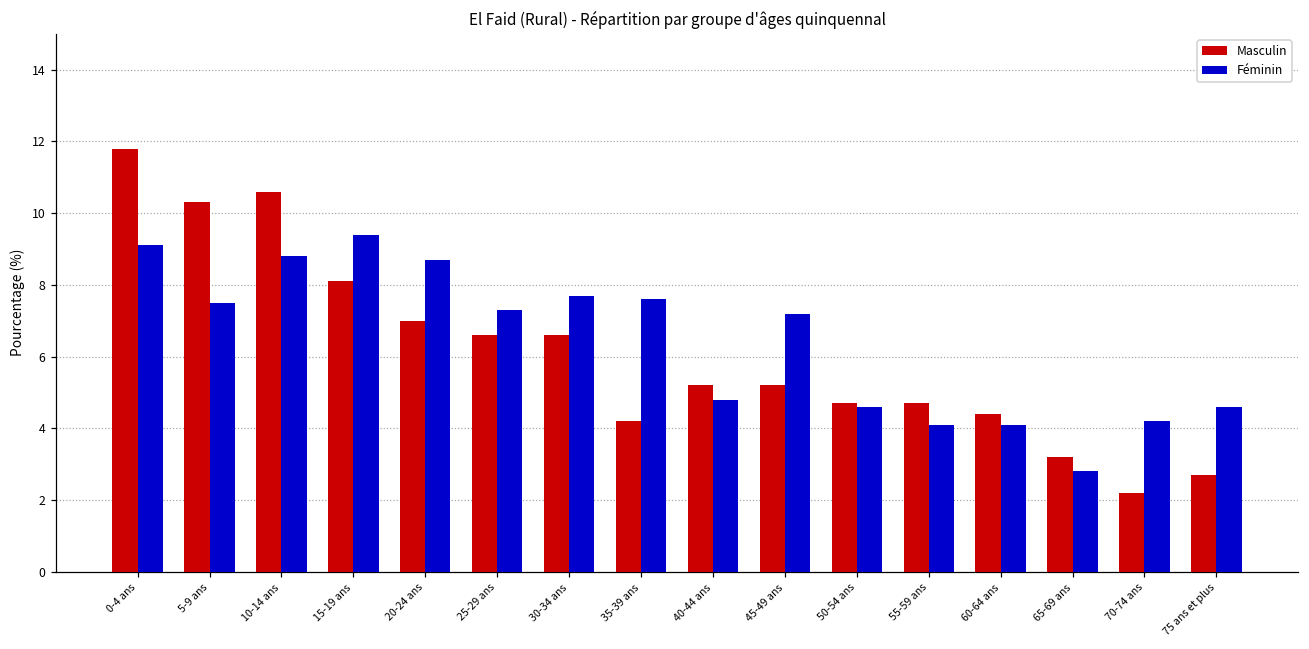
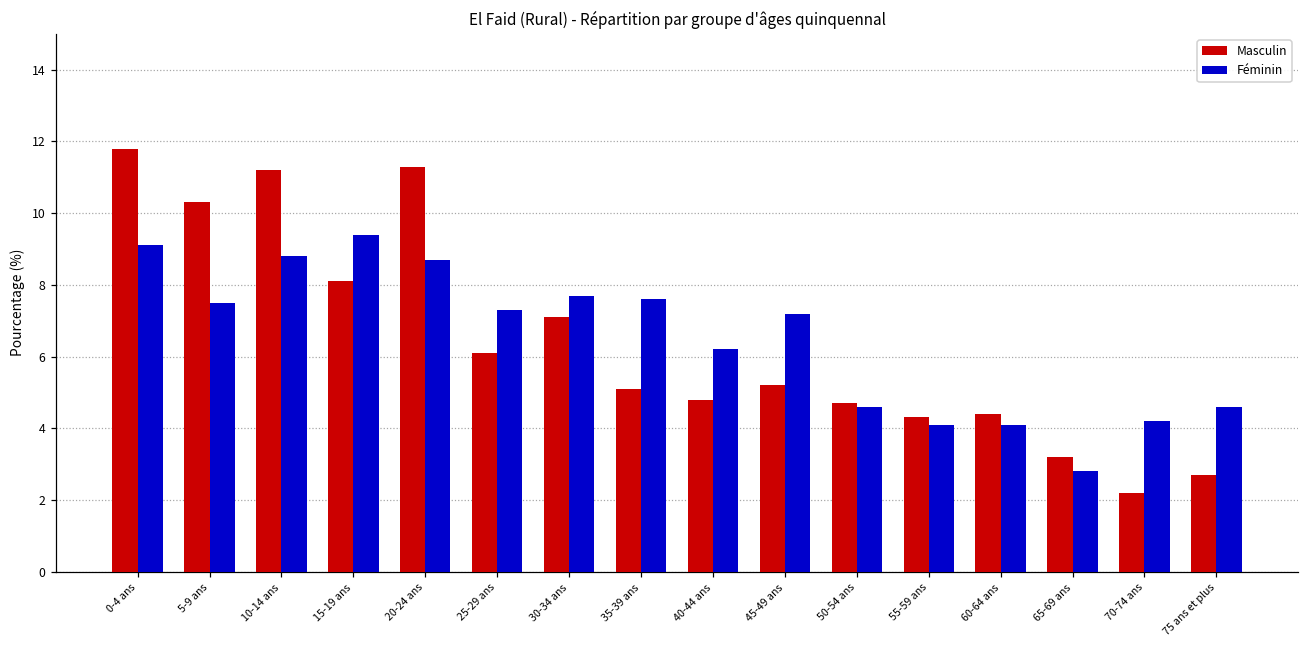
Masculin, 10-14 ans: 10.6 -> 11.2
Masculin, 20-24 ans: 7.0 -> 11.3
Masculin, 25-29 ans: 6.6 -> 6.1
Masculin, 30-34 ans: 6.6 -> 7.1
Masculin, 35-39 ans: 4.2 -> 5.1
Masculin, 40-44 ans: 5.2 -> 4.8
Féminin, 40-44 ans: 4.8 -> 6.2
Masculin, 55-59 ans: 4.7 -> 4.3
